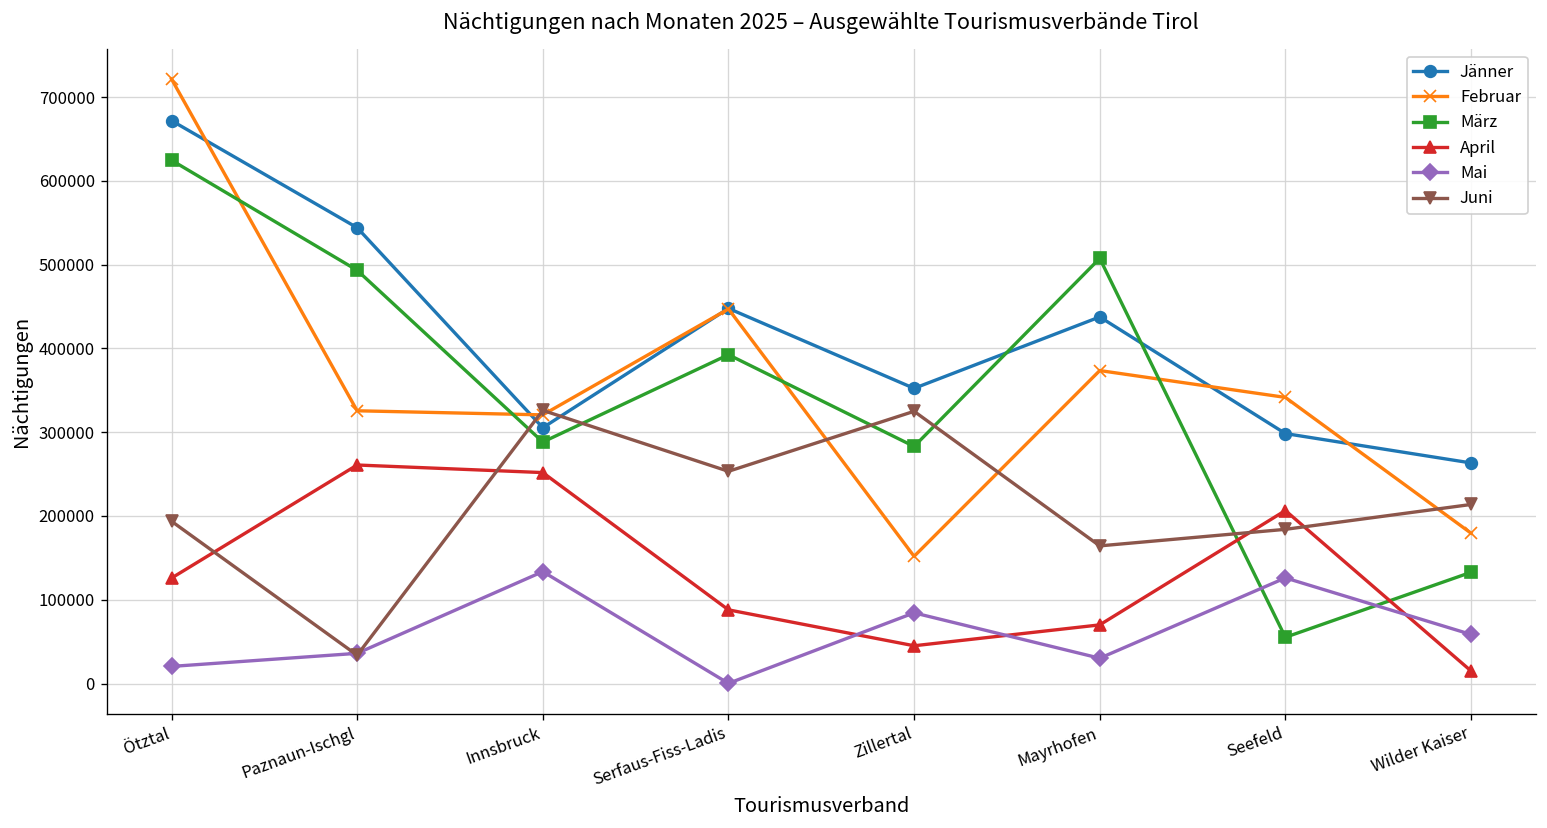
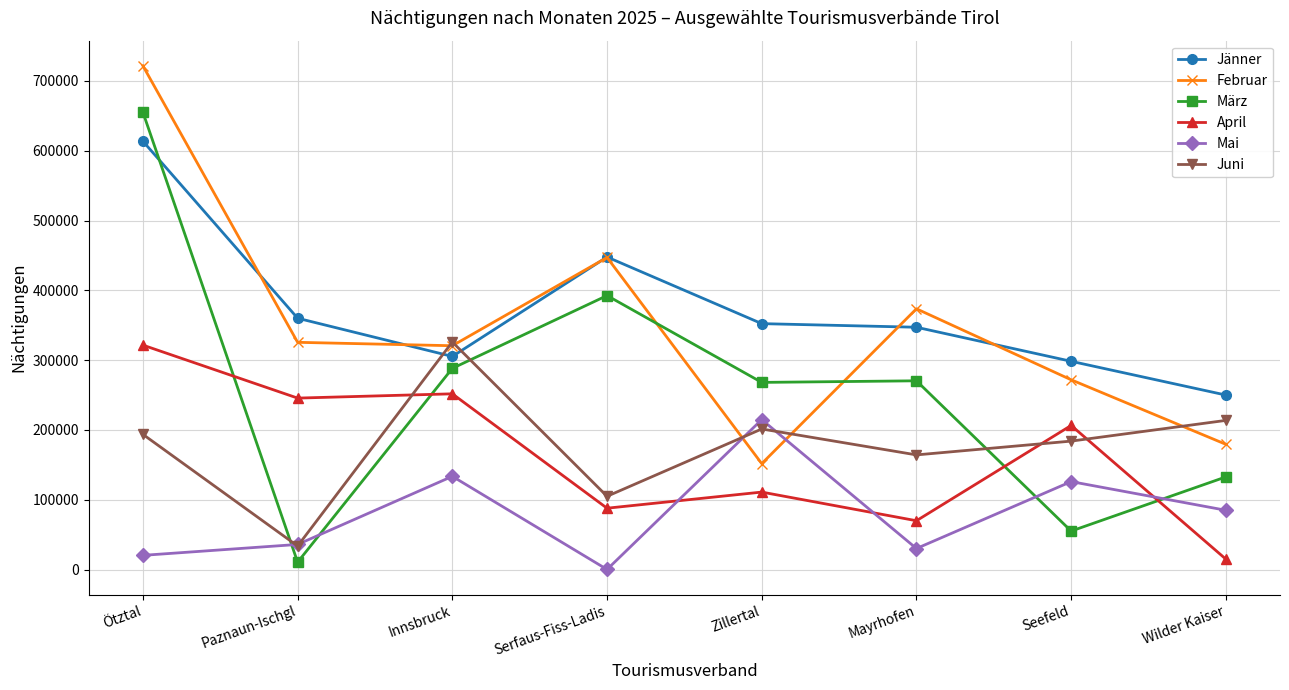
Jänner, Ötztal: 670000 -> 610000
März, Ötztal: 620000 -> 650000
April, Ötztal: 130000 -> 320000
Jänner, Paznaun-Ischgl: 540000 -> 360000
März, Paznaun-Ischgl: 490000 -> 10000
April, Paznaun-Ischgl: 260000 -> 250000
Juni, Serfaus-Fiss-Ladis: 250000 -> 110000
März, Zillertal: 280000 -> 270000
April, Zillertal: 50000 -> 110000
Mai, Zillertal: 80000 -> 210000
Juni, Zillertal: 320000 -> 200000
Jänner, Mayrhofen: 440000 -> 350000
März, Mayrhofen: 510000 -> 270000
Februar, Seefeld: 340000 -> 270000
Jänner, Wilder Kaiser: 260000 -> 250000
Mai, Wilder Kaiser: 60000 -> 90000
